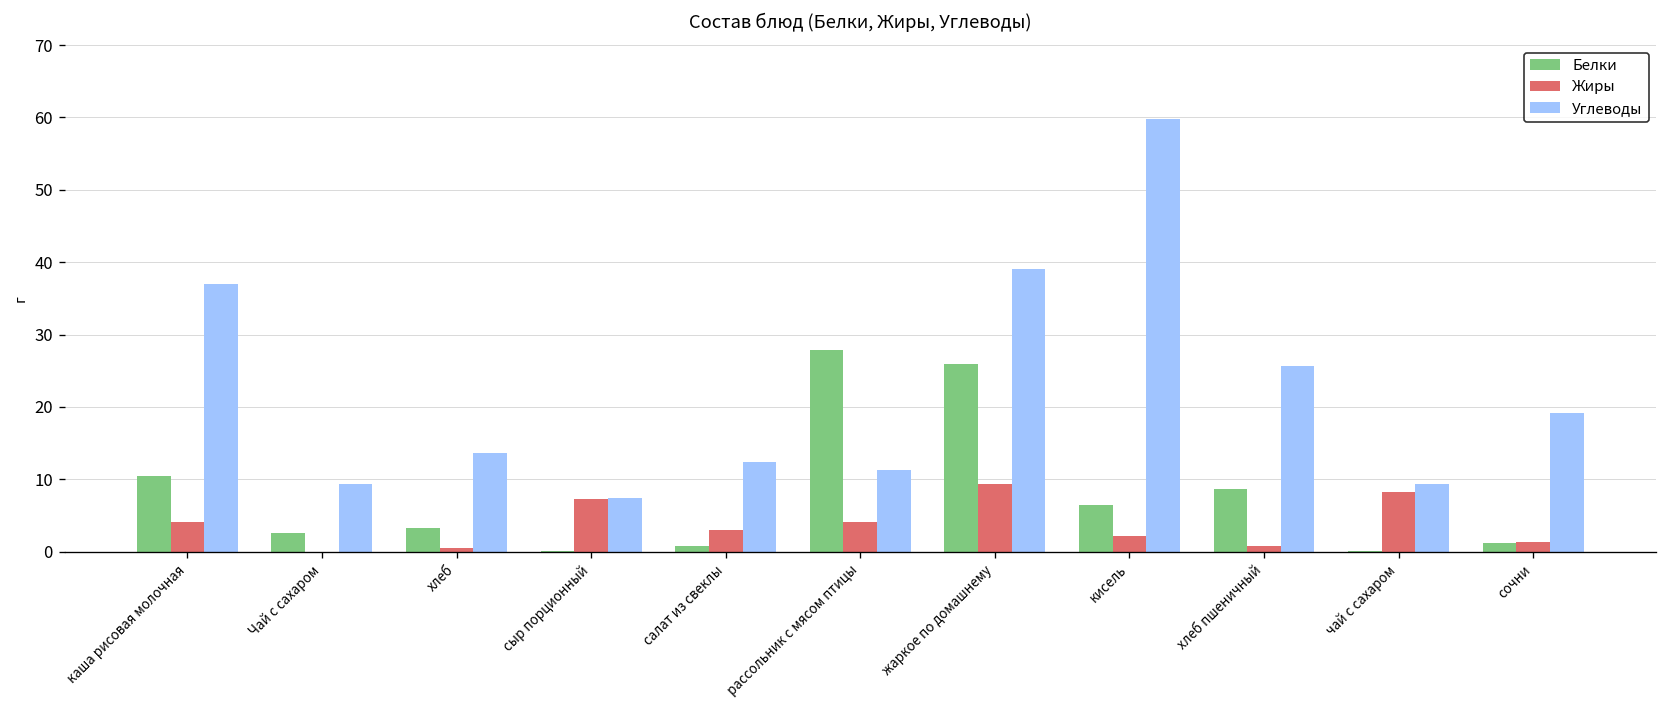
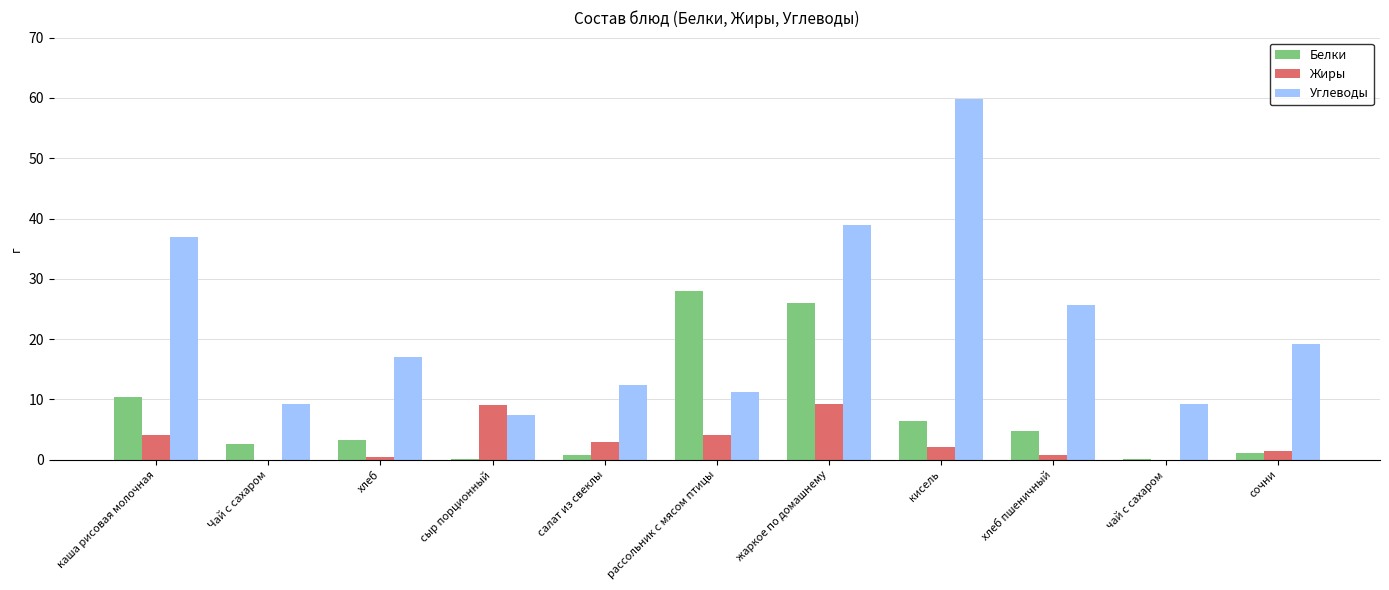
Углеводы, хлеб: 14 -> 17
Жиры, сыр порционный: 7 -> 9
Белки, хлеб пшеничный: 9 -> 5
Жиры, чай с сахаром: 8 -> 0
